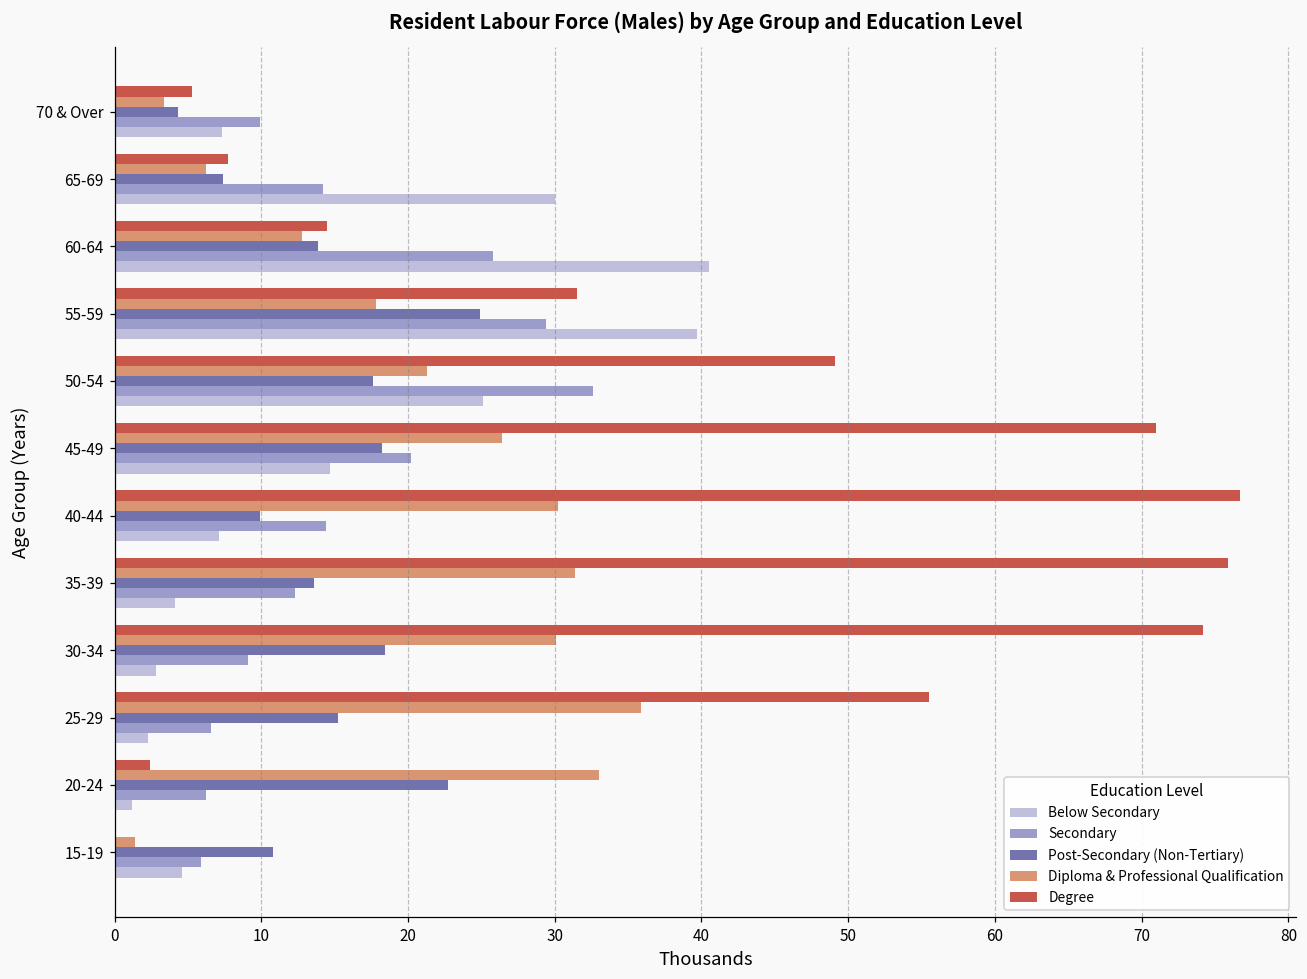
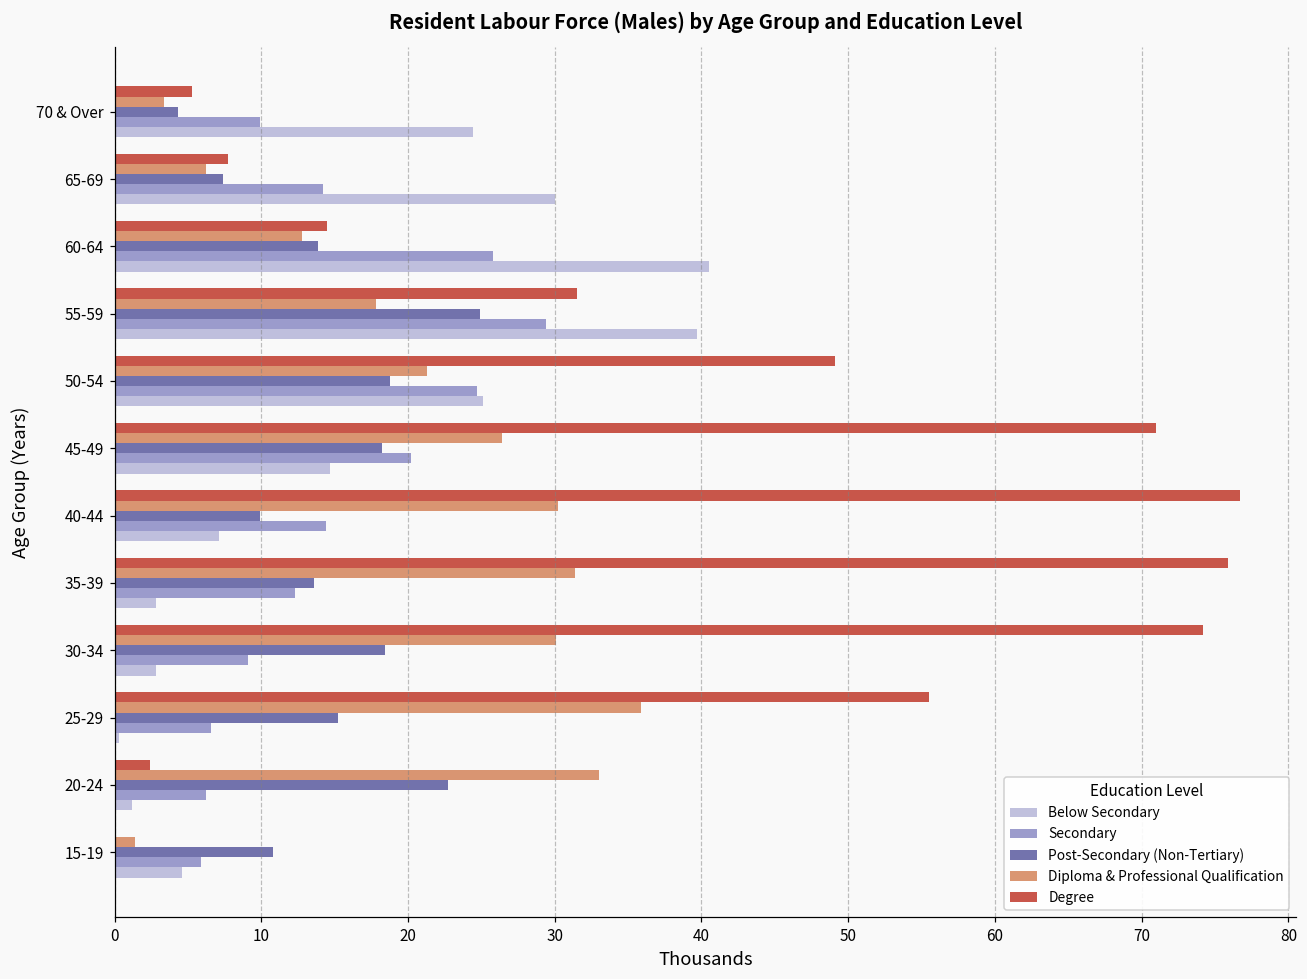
Below Secondary, 70 & Over: 7.3 -> 24.4
Post-Secondary (Non-Tertiary), 50-54: 17.6 -> 18.8
Secondary, 50-54: 32.6 -> 24.7
Below Secondary, 35-39: 4.1 -> 2.8
Below Secondary, 25-29: 2.3 -> 0.3
